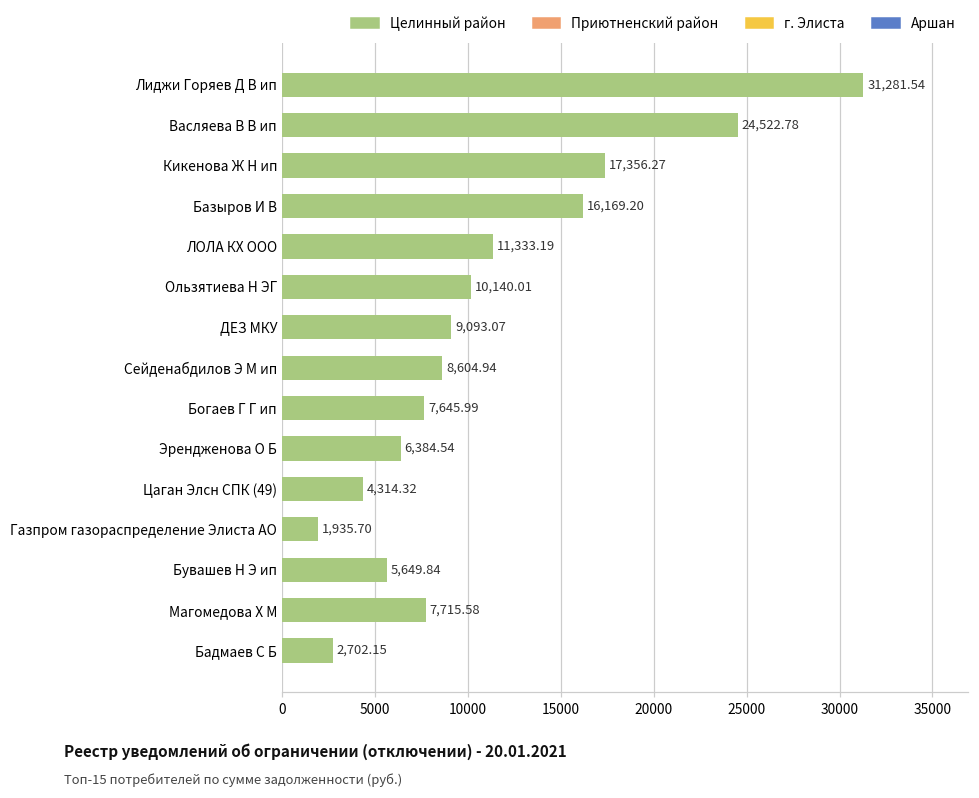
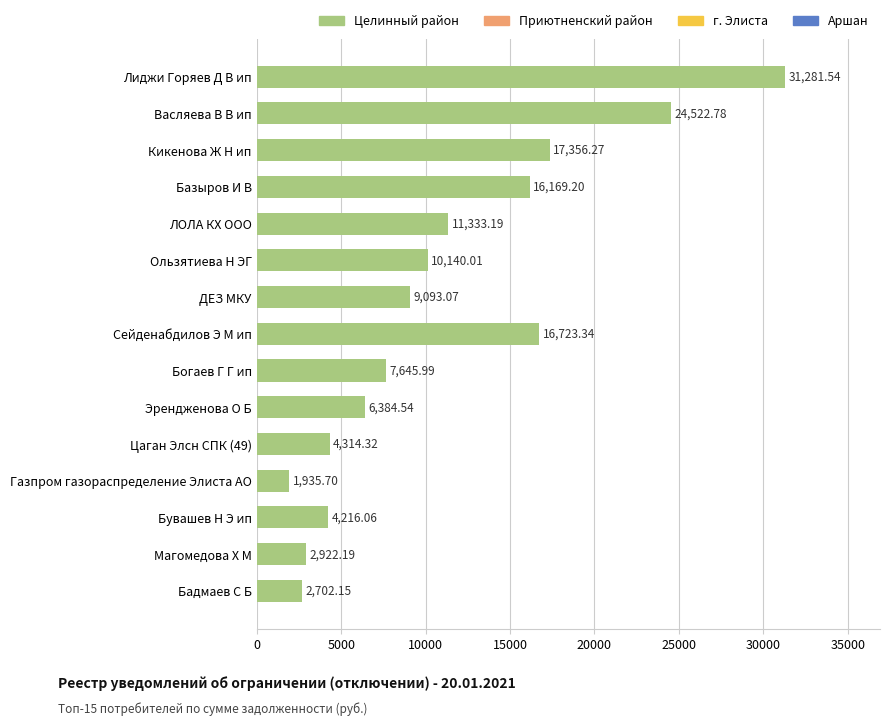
Сейденабдилов Э М ип: 8,604.94 -> 16,723.34
Бувашев Н Э ип: 5,649.84 -> 4,216.06
Магомедова Х М: 7,715.58 -> 2,922.19
